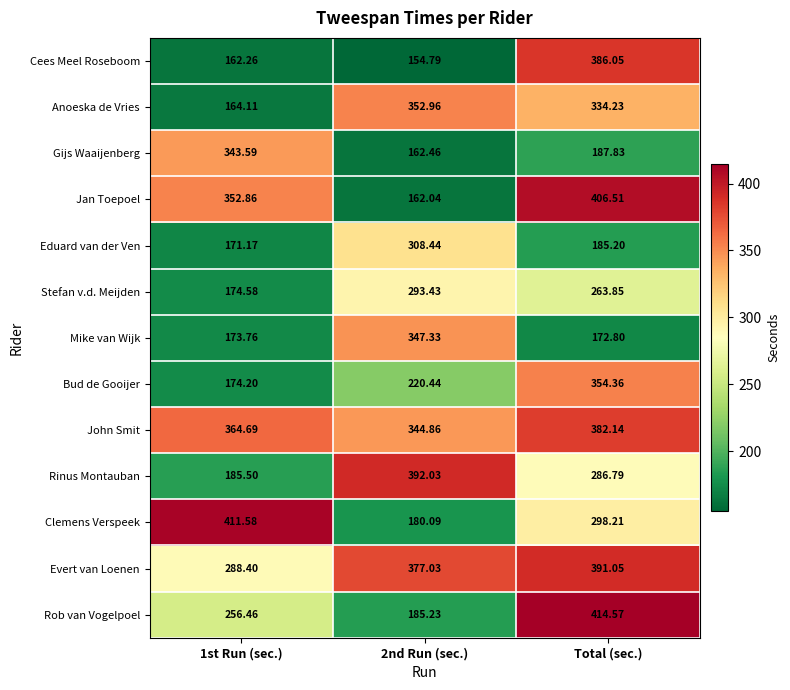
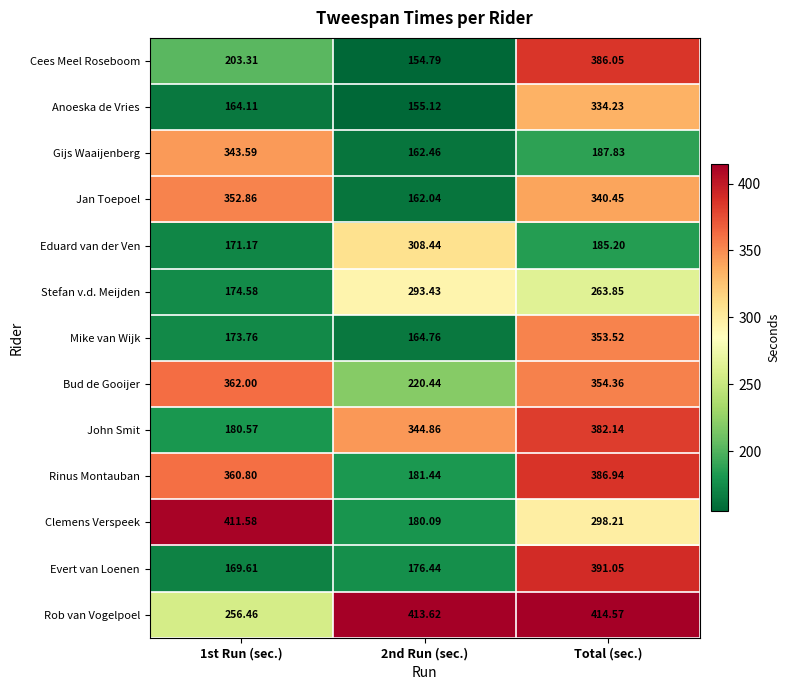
Cees Meel Roseboom, 1st Run (sec.): 162.26 -> 203.31
Anoeska de Vries, 2nd Run (sec.): 352.96 -> 155.12
Jan Toepoel, Total (sec.): 406.51 -> 340.45
Mike van Wijk, 2nd Run (sec.): 347.33 -> 164.76
Mike van Wijk, Total (sec.): 172.80 -> 353.52
Bud de Gooijer, 1st Run (sec.): 174.20 -> 362.00
John Smit, 1st Run (sec.): 364.69 -> 180.57
Rinus Montauban, 1st Run (sec.): 185.50 -> 360.80
Rinus Montauban, 2nd Run (sec.): 392.03 -> 181.44
Rinus Montauban, Total (sec.): 286.79 -> 386.94
Evert van Loenen, 1st Run (sec.): 288.40 -> 169.61
Evert van Loenen, 2nd Run (sec.): 377.03 -> 176.44
Rob van Vogelpoel, 2nd Run (sec.): 185.23 -> 413.62
